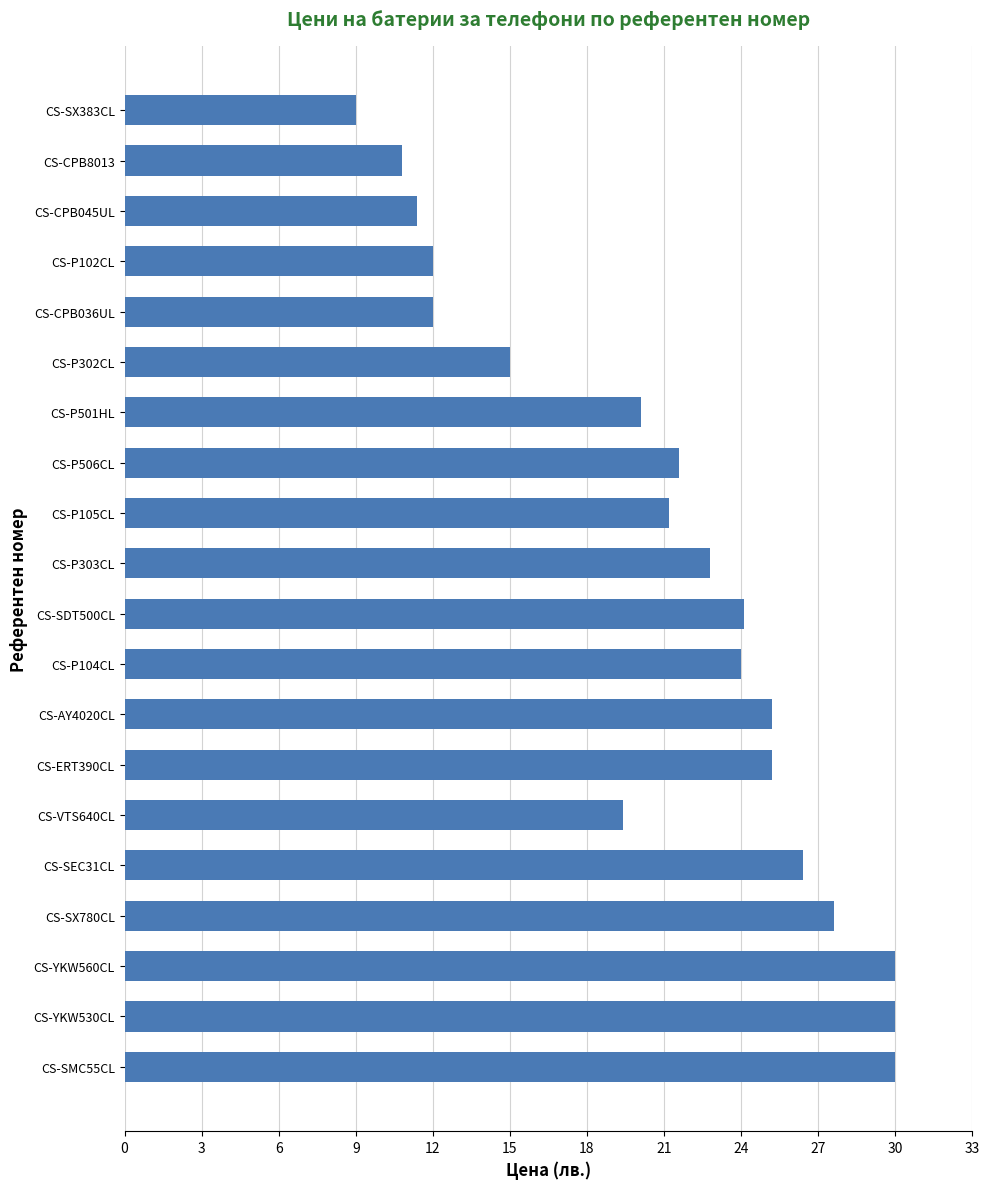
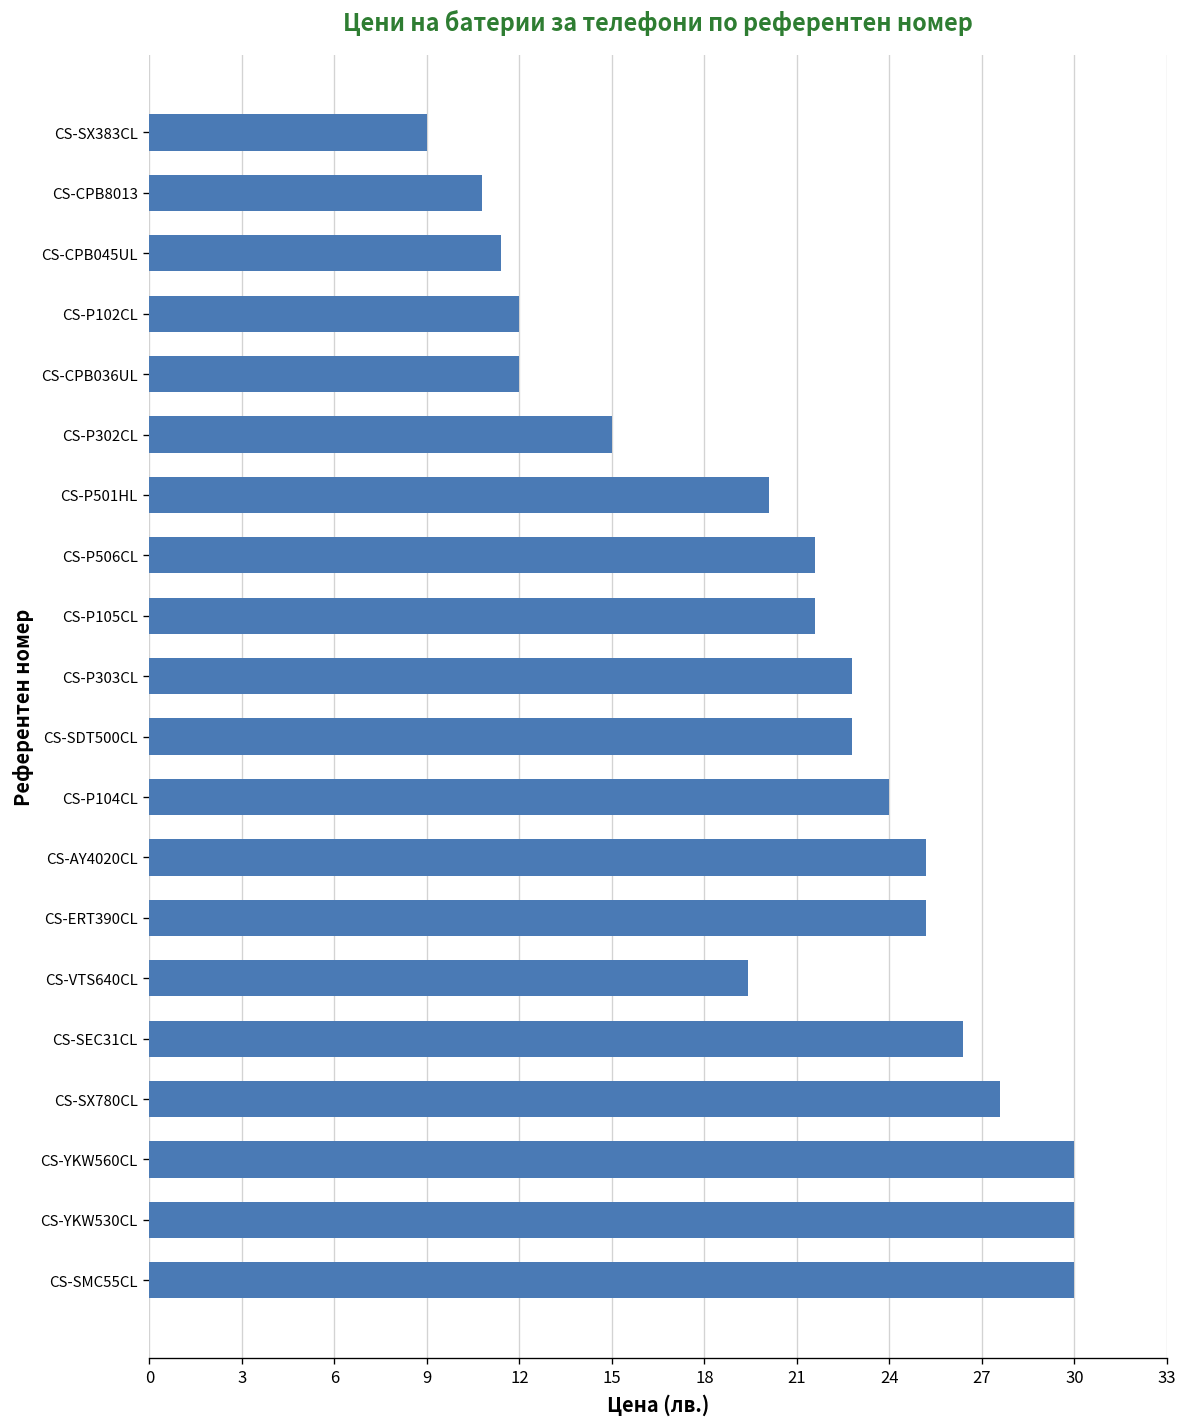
CS-P105CL: 21.2 -> 21.6
CS-SDT500CL: 24.1 -> 22.8
